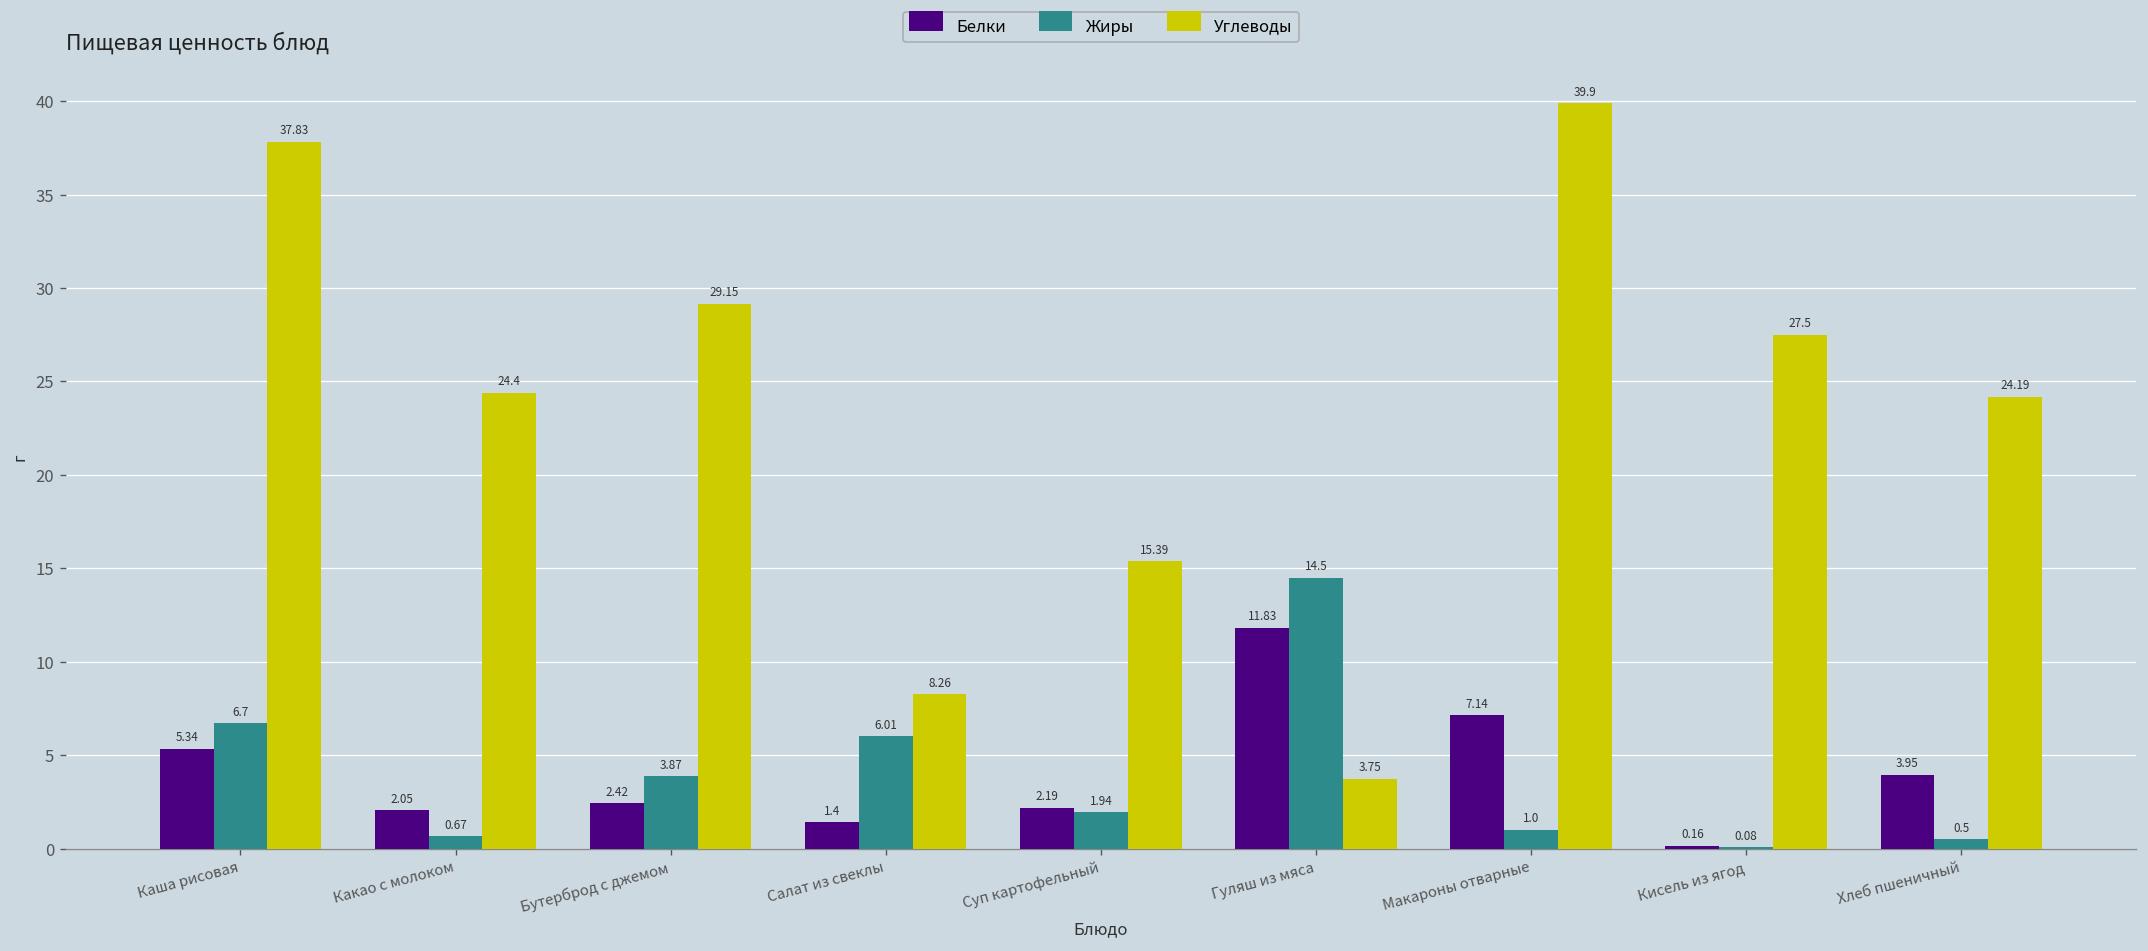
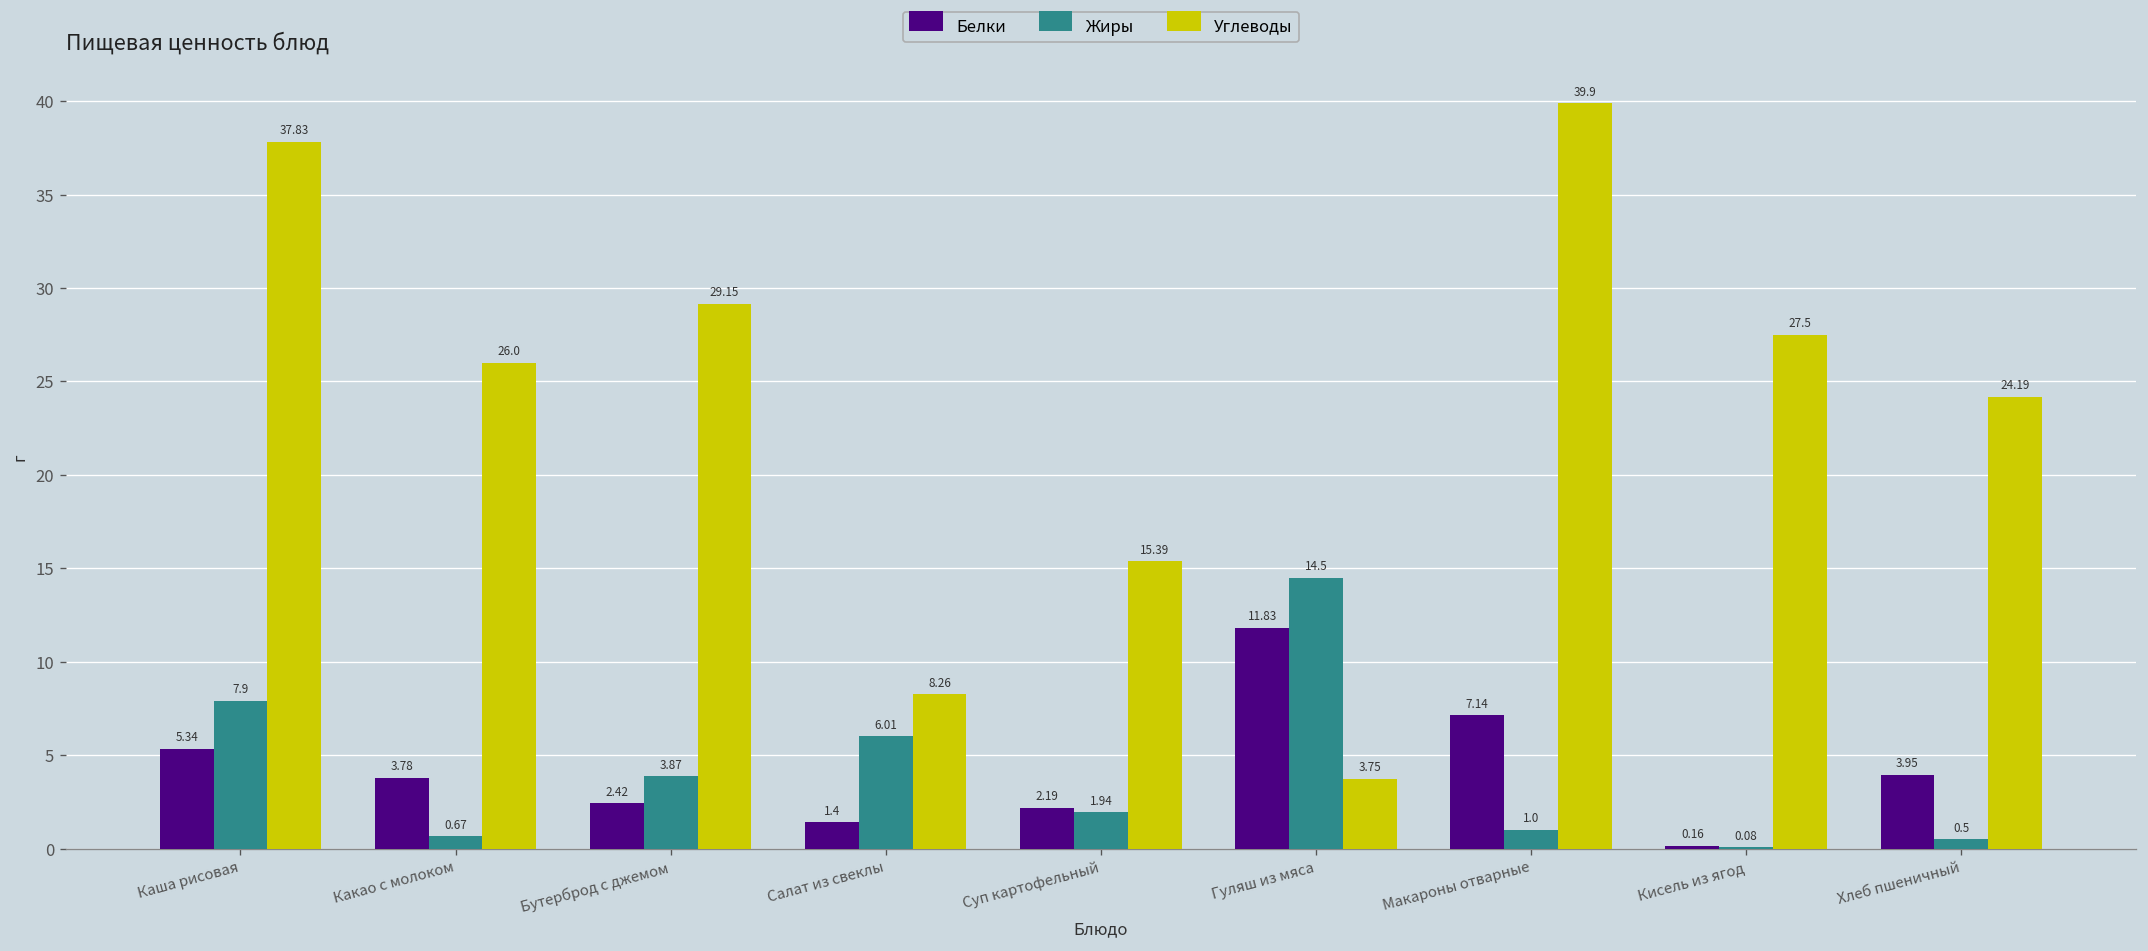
Жиры, Каша рисовая: 6.7 -> 7.9
Белки, Какао с молоком: 2.05 -> 3.78
Углеводы, Какао с молоком: 24.4 -> 26.0
